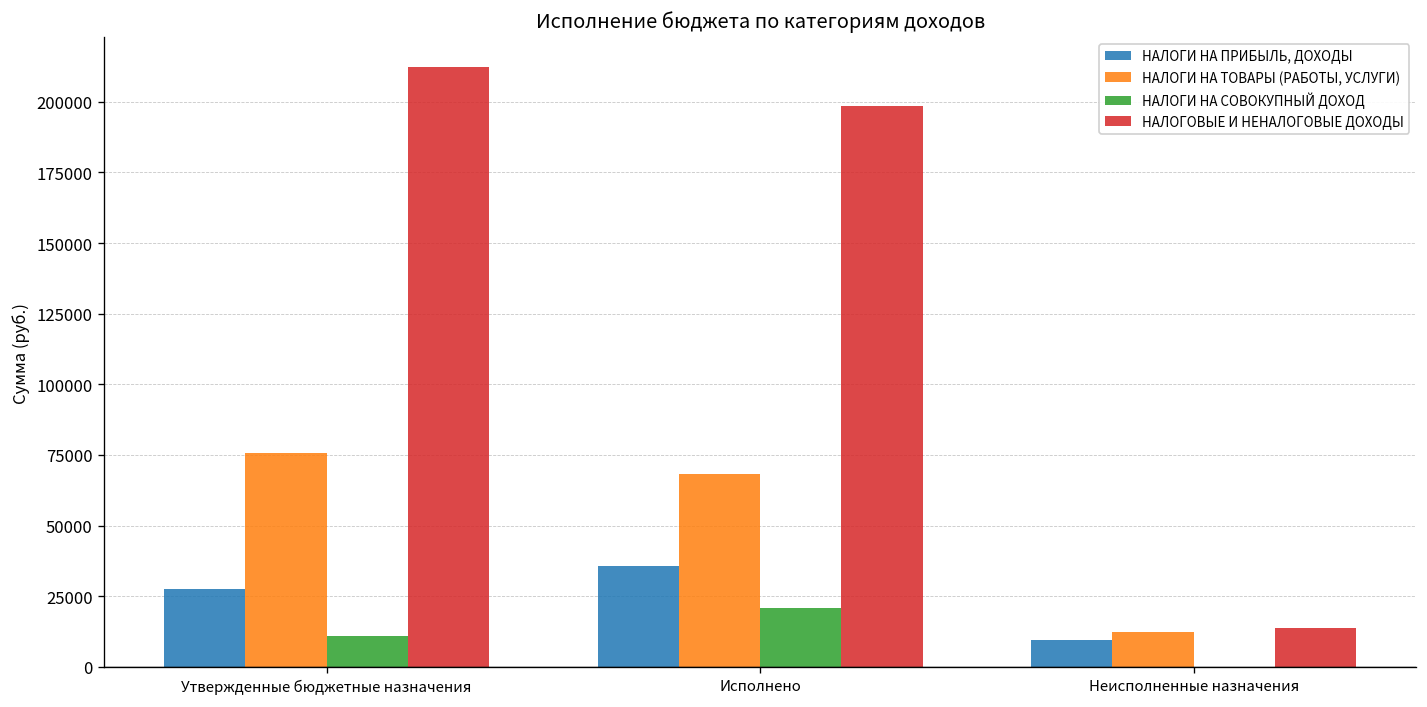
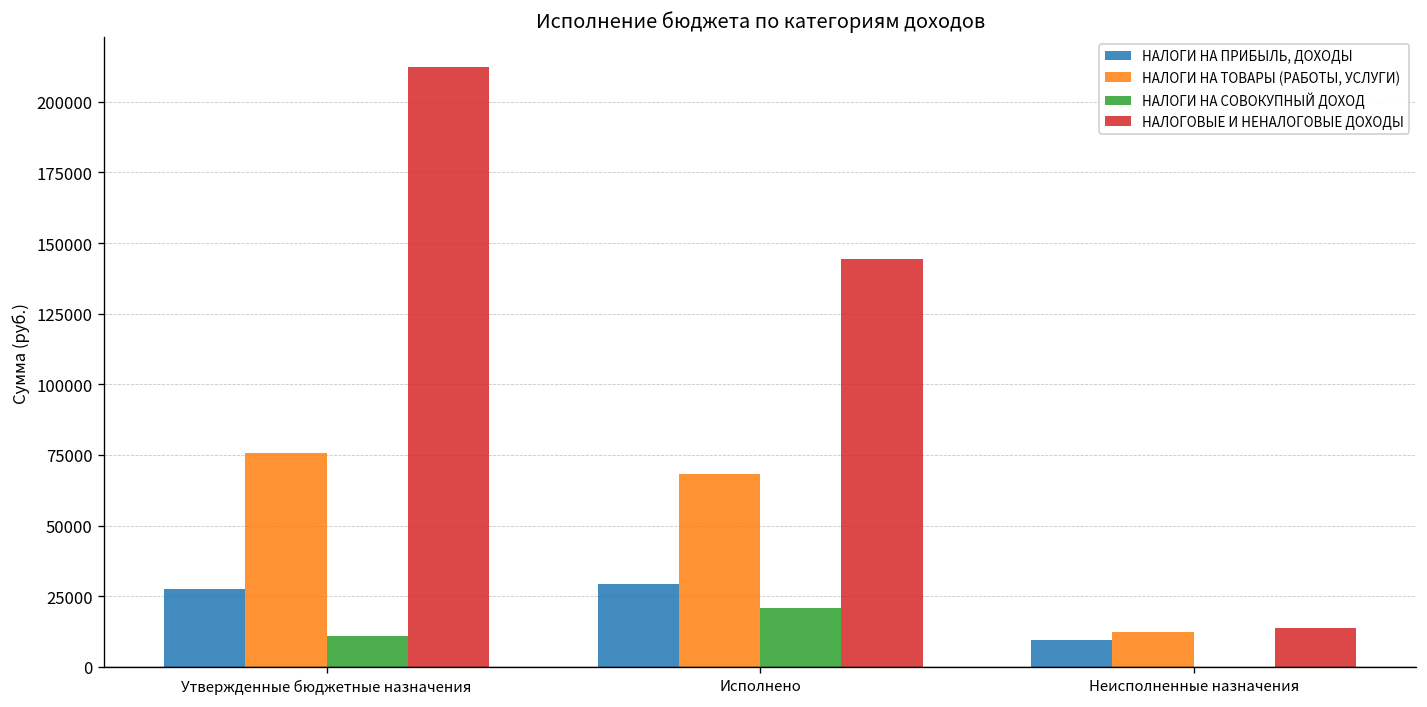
НАЛОГИ НА ПРИБЫЛЬ, ДОХОДЫ, Исполнено: 36000 -> 29000
НАЛОГОВЫЕ И НЕНАЛОГОВЫЕ ДОХОДЫ, Исполнено: 198000 -> 144000
